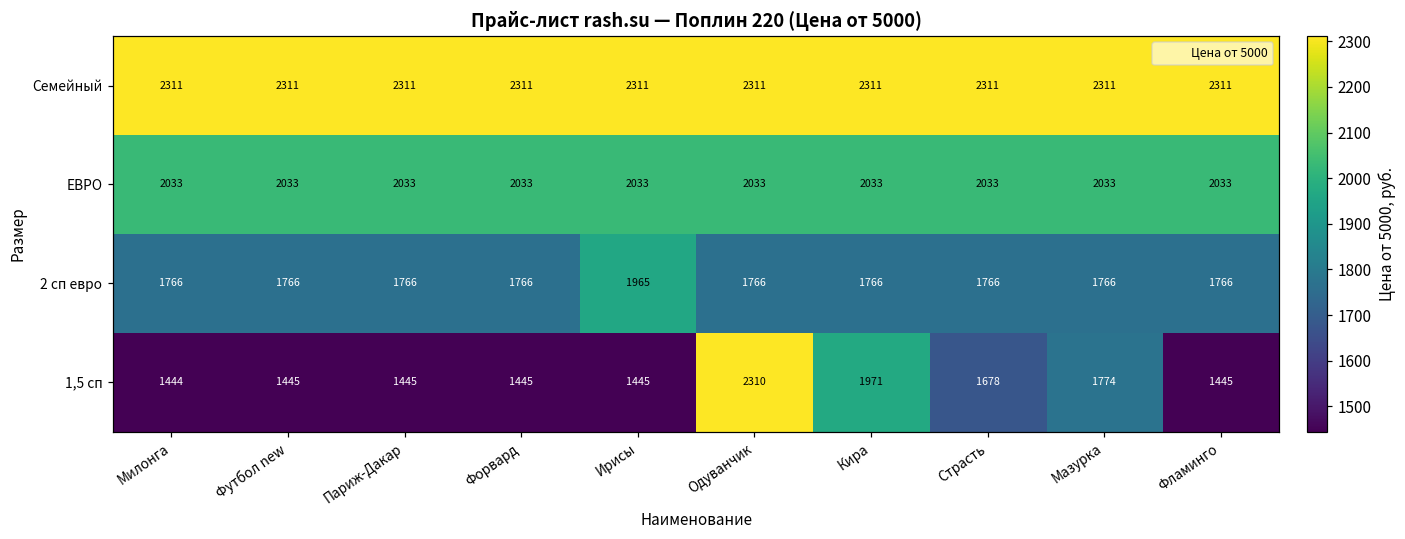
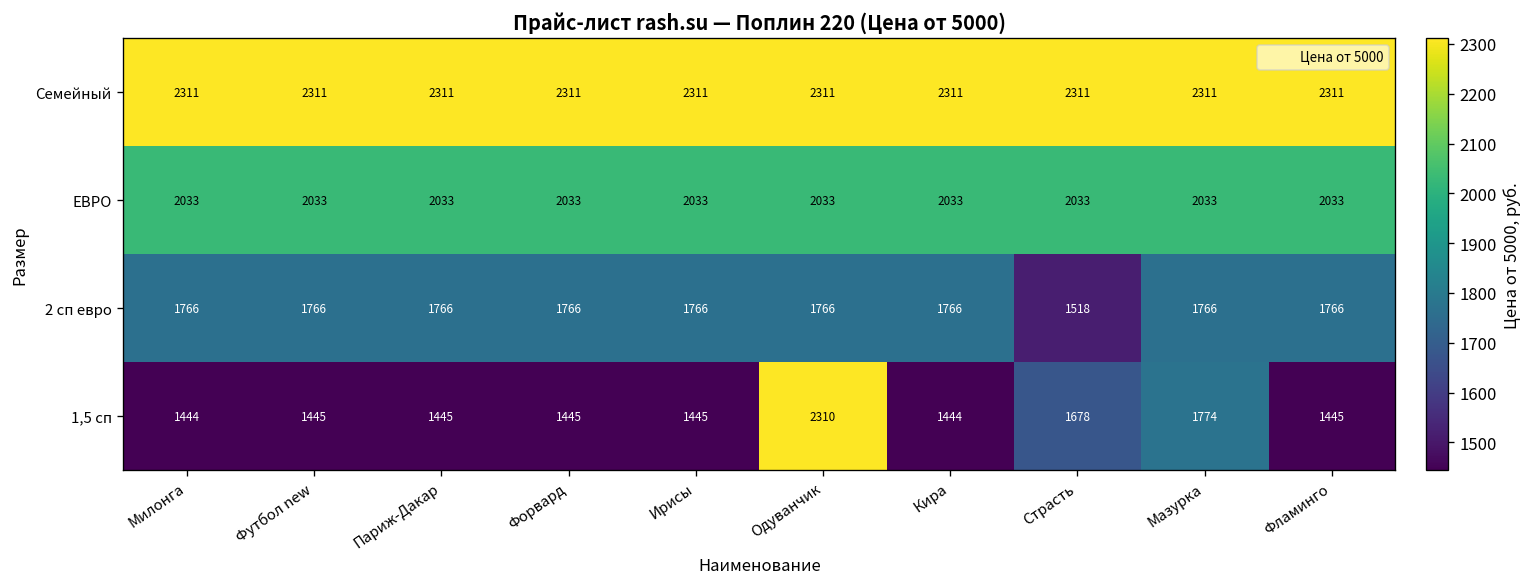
2 сп евро, Ирисы: 1965 -> 1766
2 сп евро, Страсть: 1766 -> 1518
1,5 сп, Кира: 1971 -> 1444
